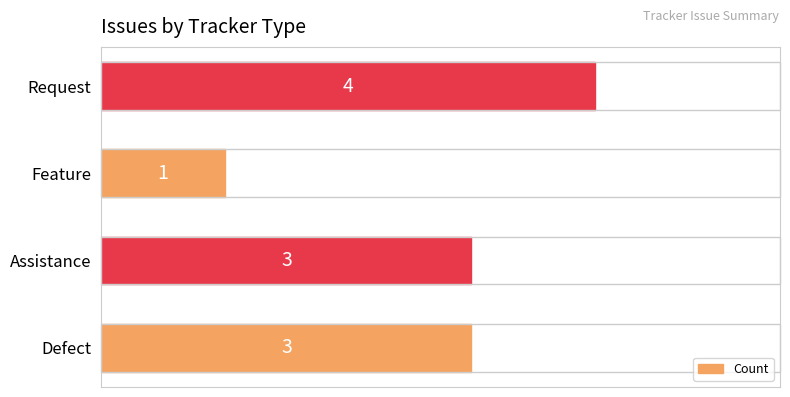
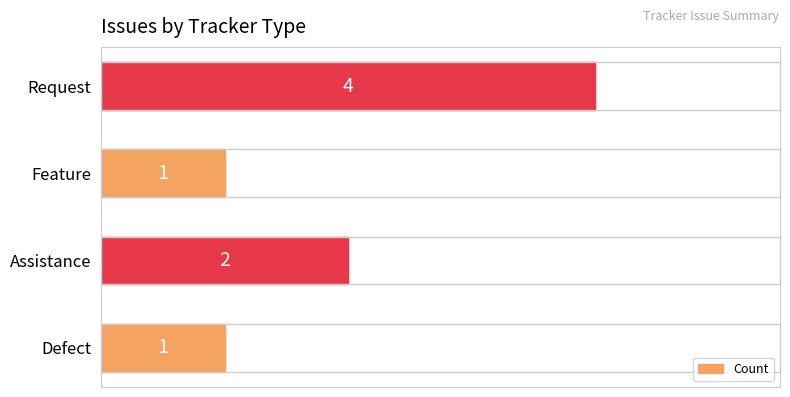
Assistance: 3 -> 2
Defect: 3 -> 1
